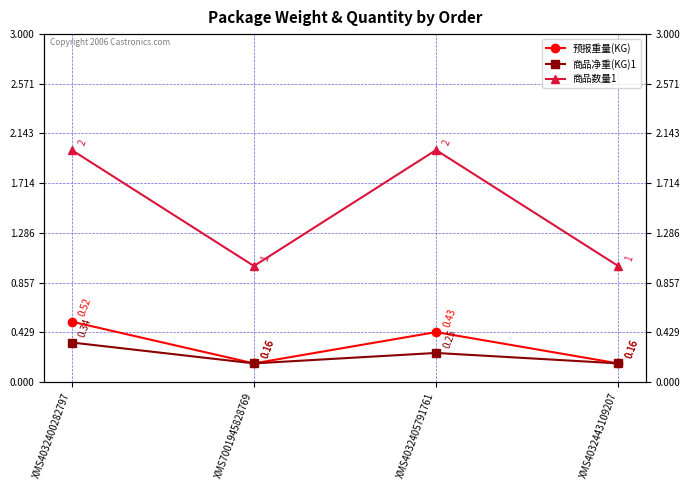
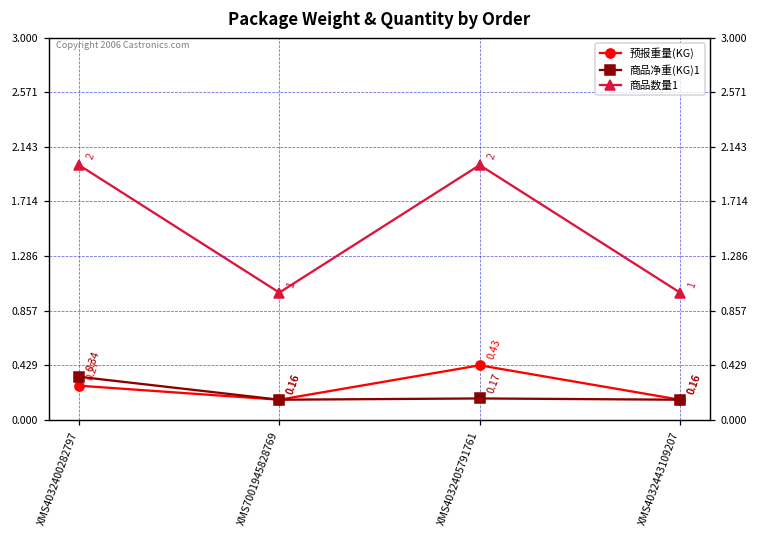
预报重量(KG), XMS4032400282797: 0.52 -> 0.27
商品净重(KG)1, XMS4032405791761: 0.25 -> 0.17
